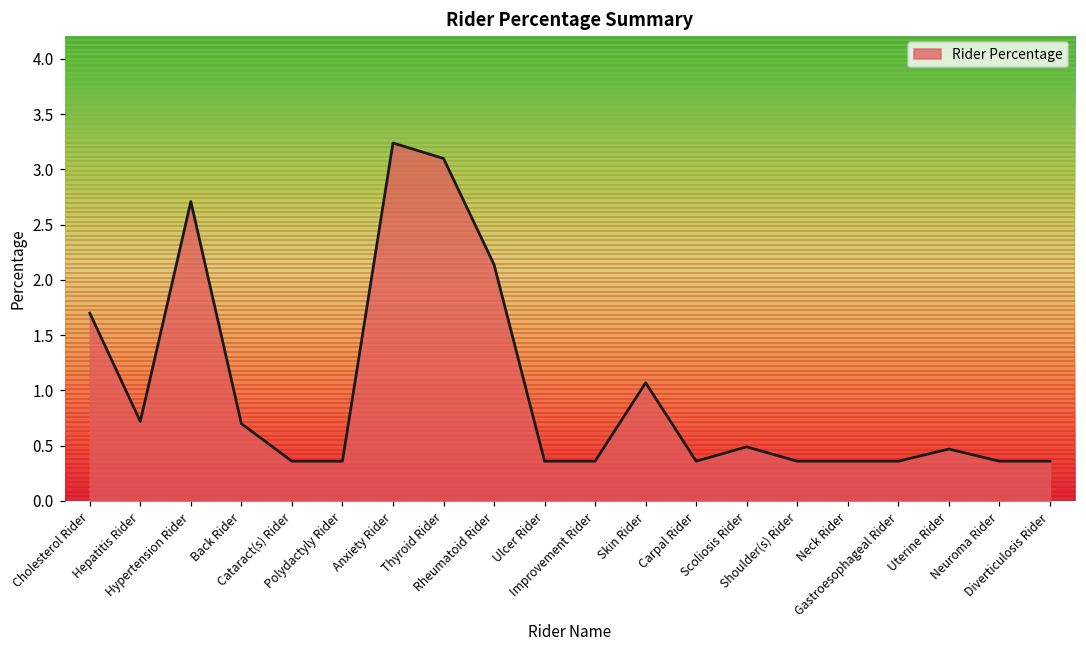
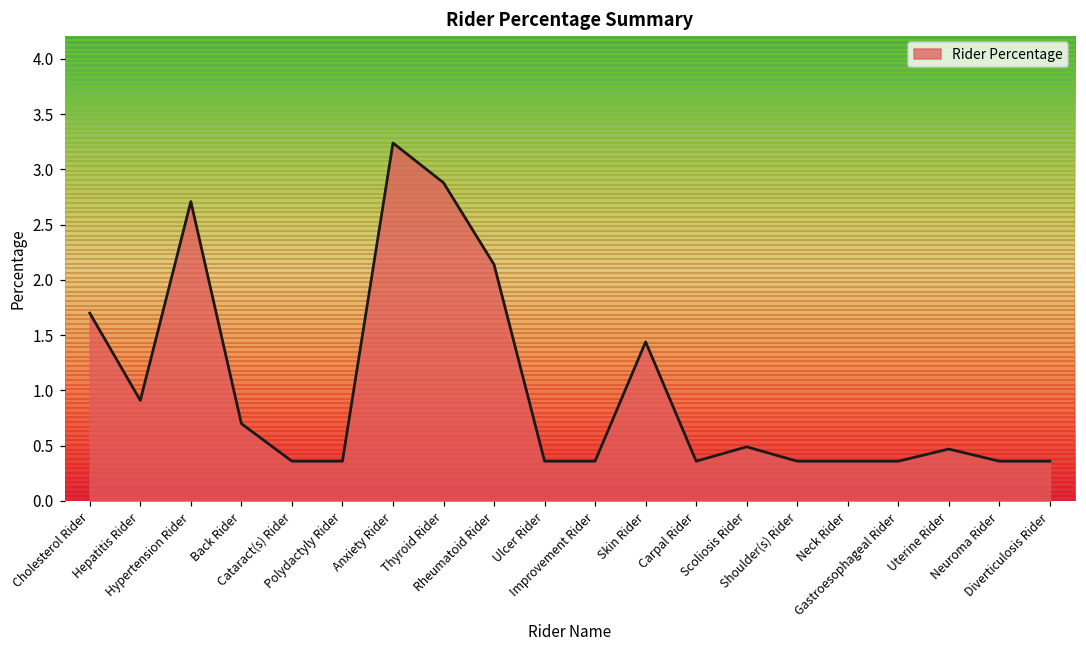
Hepatitis Rider: 0.72 -> 0.91
Thyroid Rider: 3.10 -> 2.88
Skin Rider: 1.07 -> 1.44
